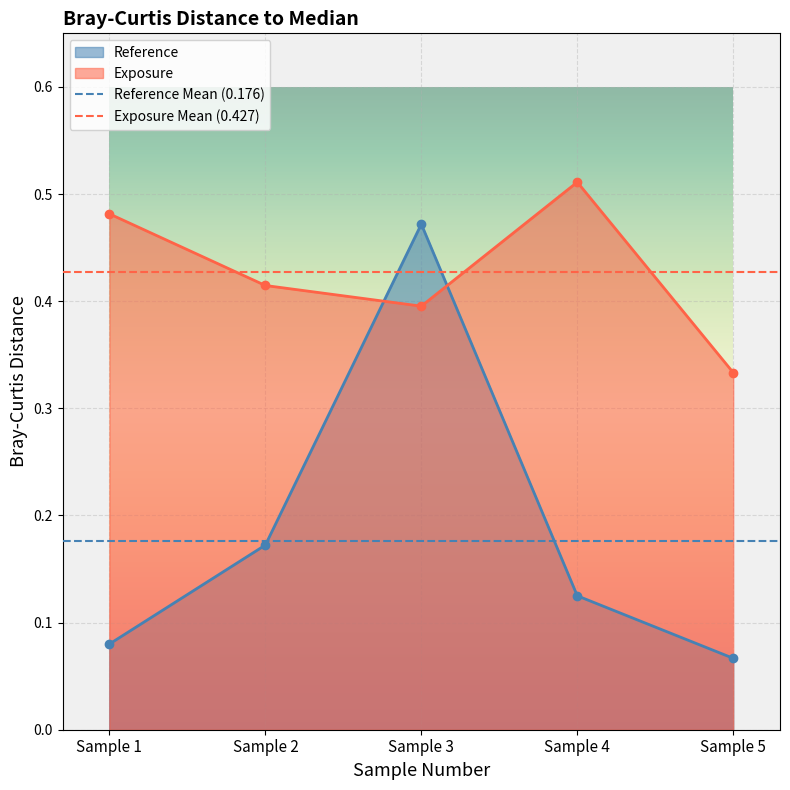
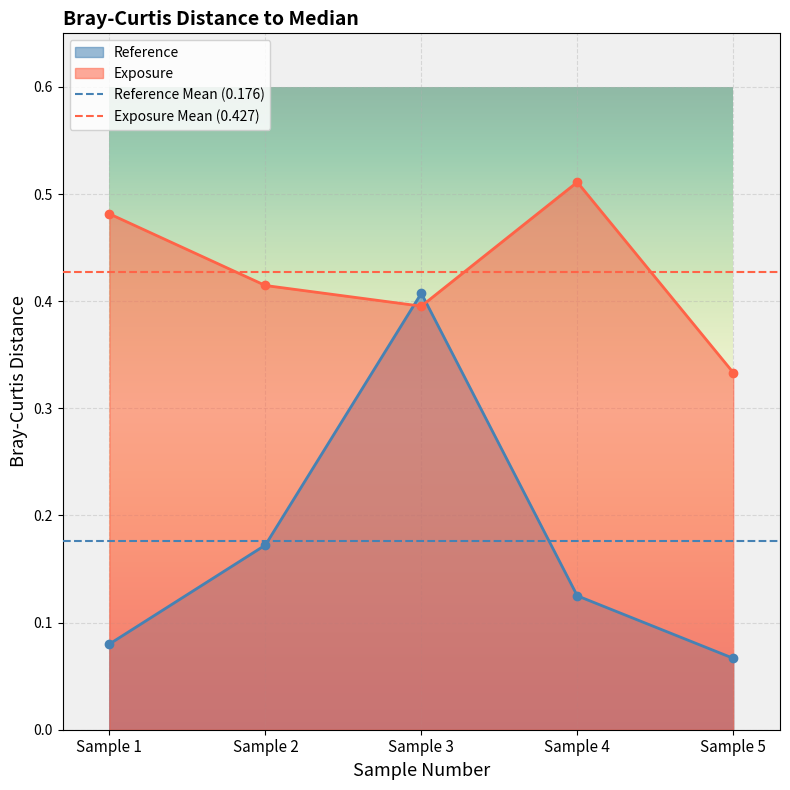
Reference, Sample 3: 0.472 -> 0.407
